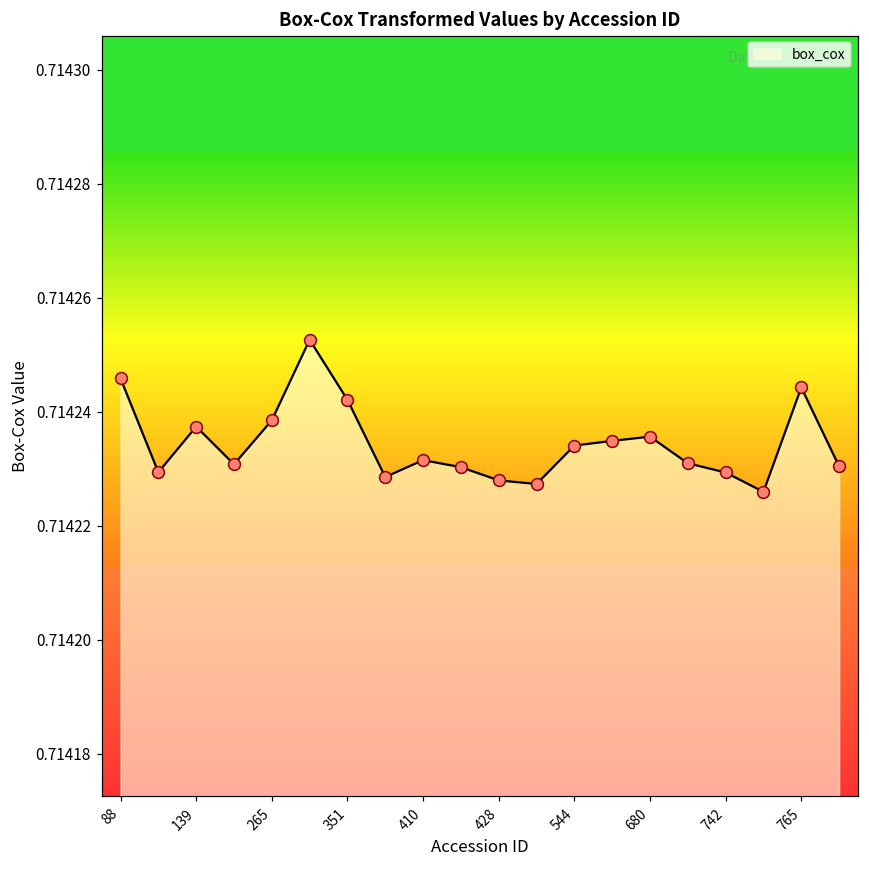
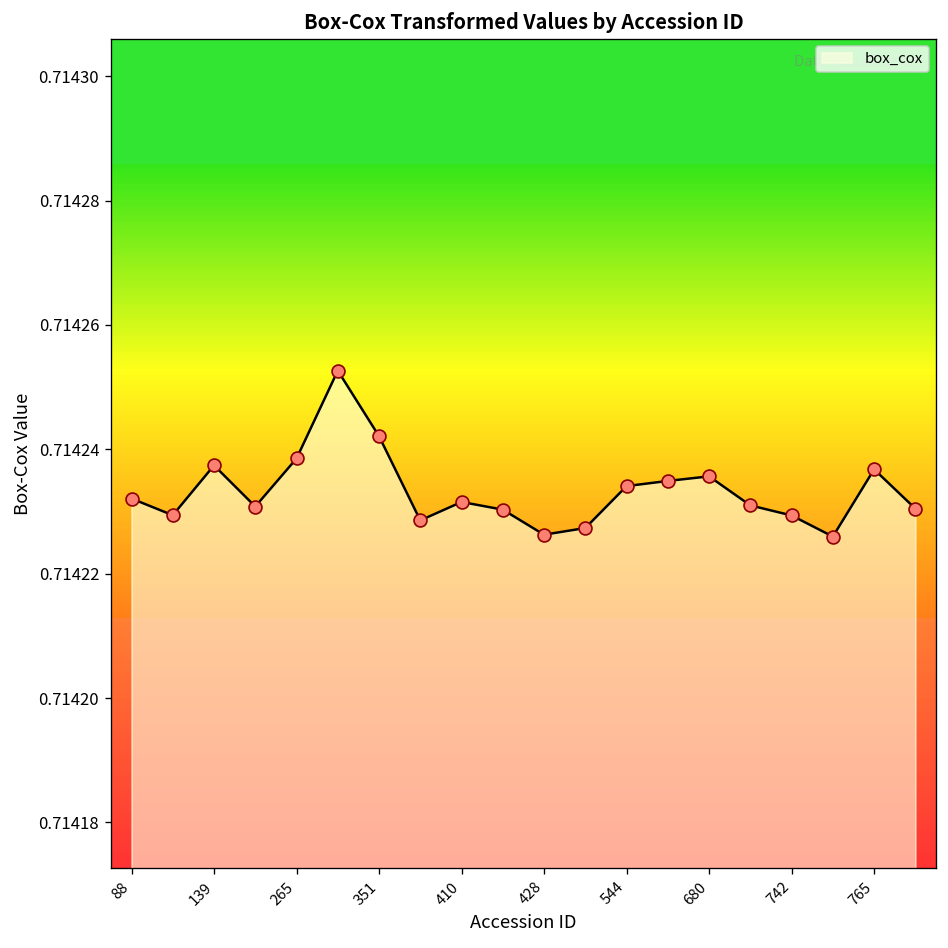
88: 0.714246 -> 0.714232
428: 0.714228 -> 0.714226
765: 0.714244 -> 0.714237
